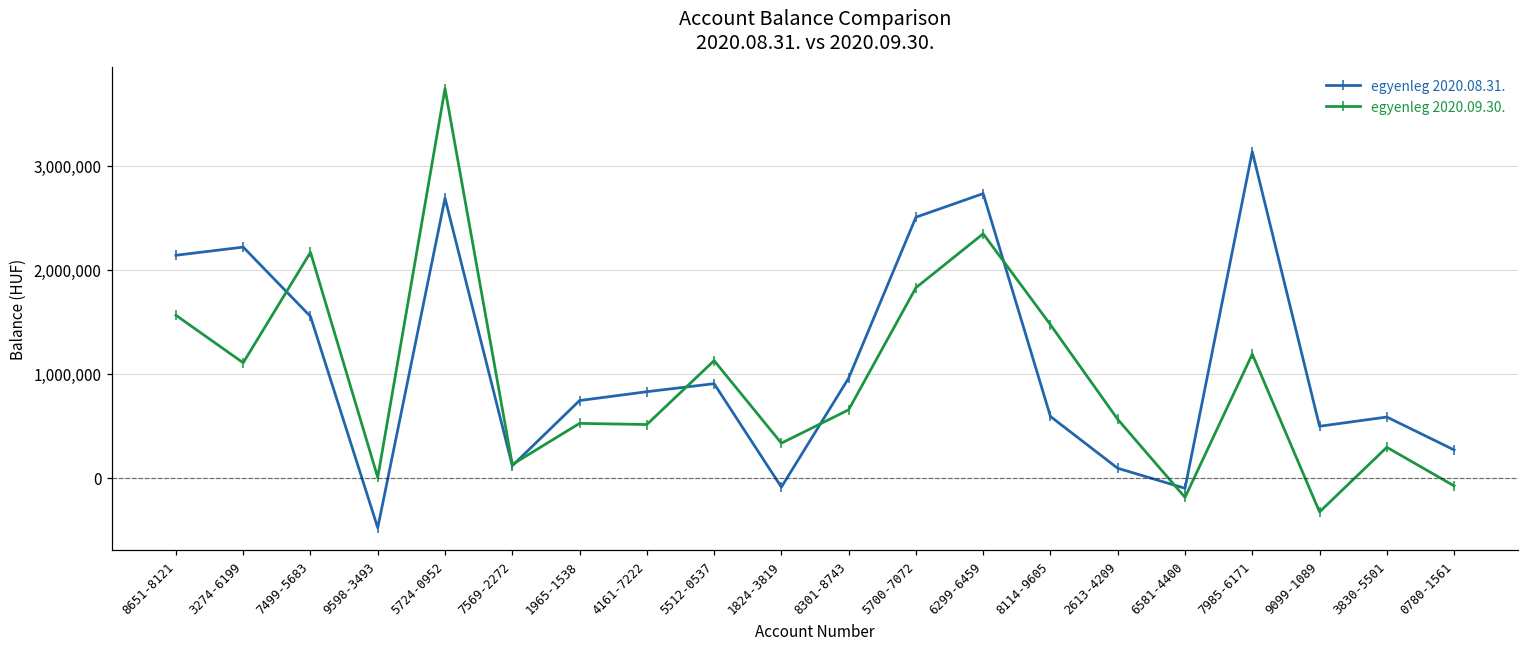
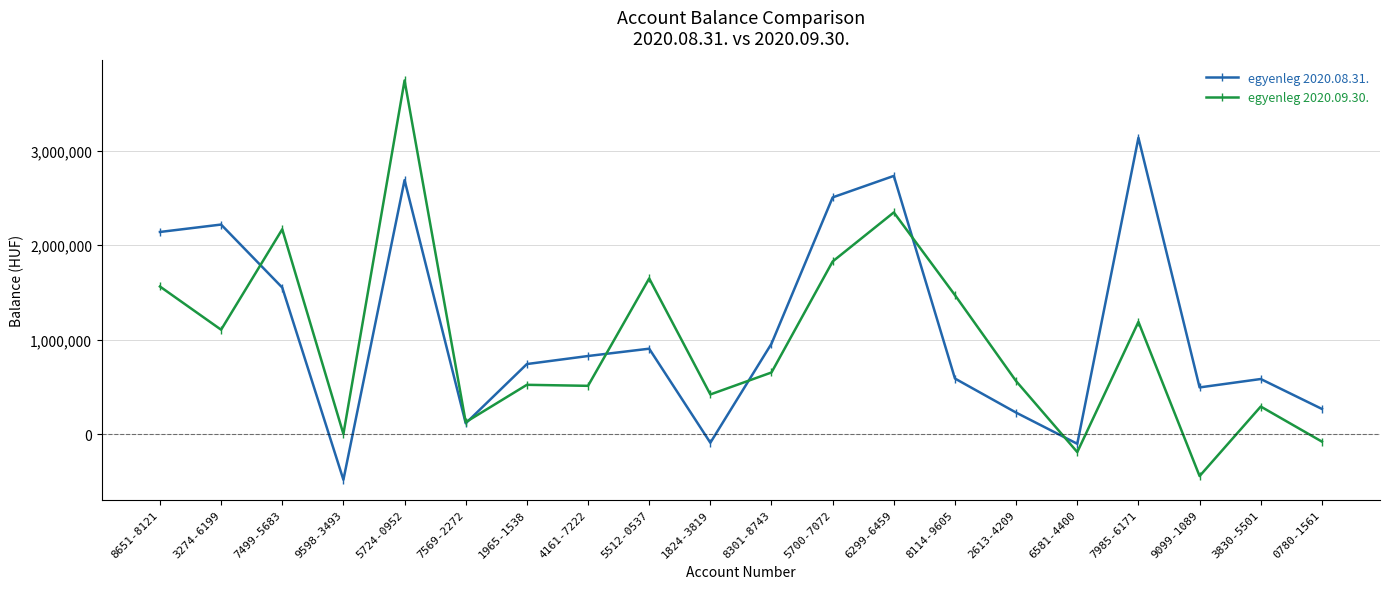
egyenleg 2020.09.30., 5512-0537: 1,100,000 -> 1,600,000
egyenleg 2020.09.30., 1824-3819: 300,000 -> 400,000
egyenleg 2020.08.31., 2613-4209: 100,000 -> 200,000
egyenleg 2020.09.30., 9099-1089: -300,000 -> -400,000
